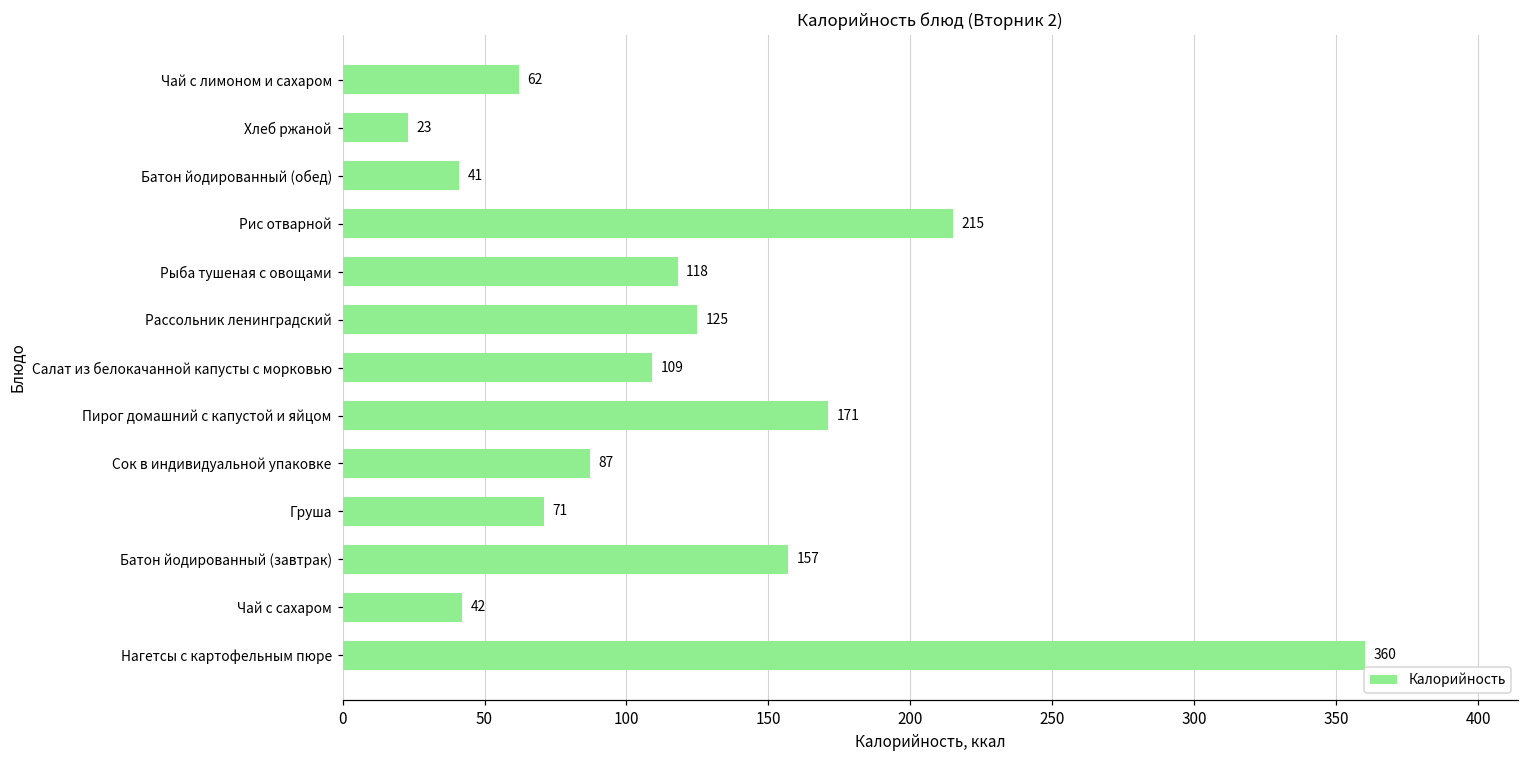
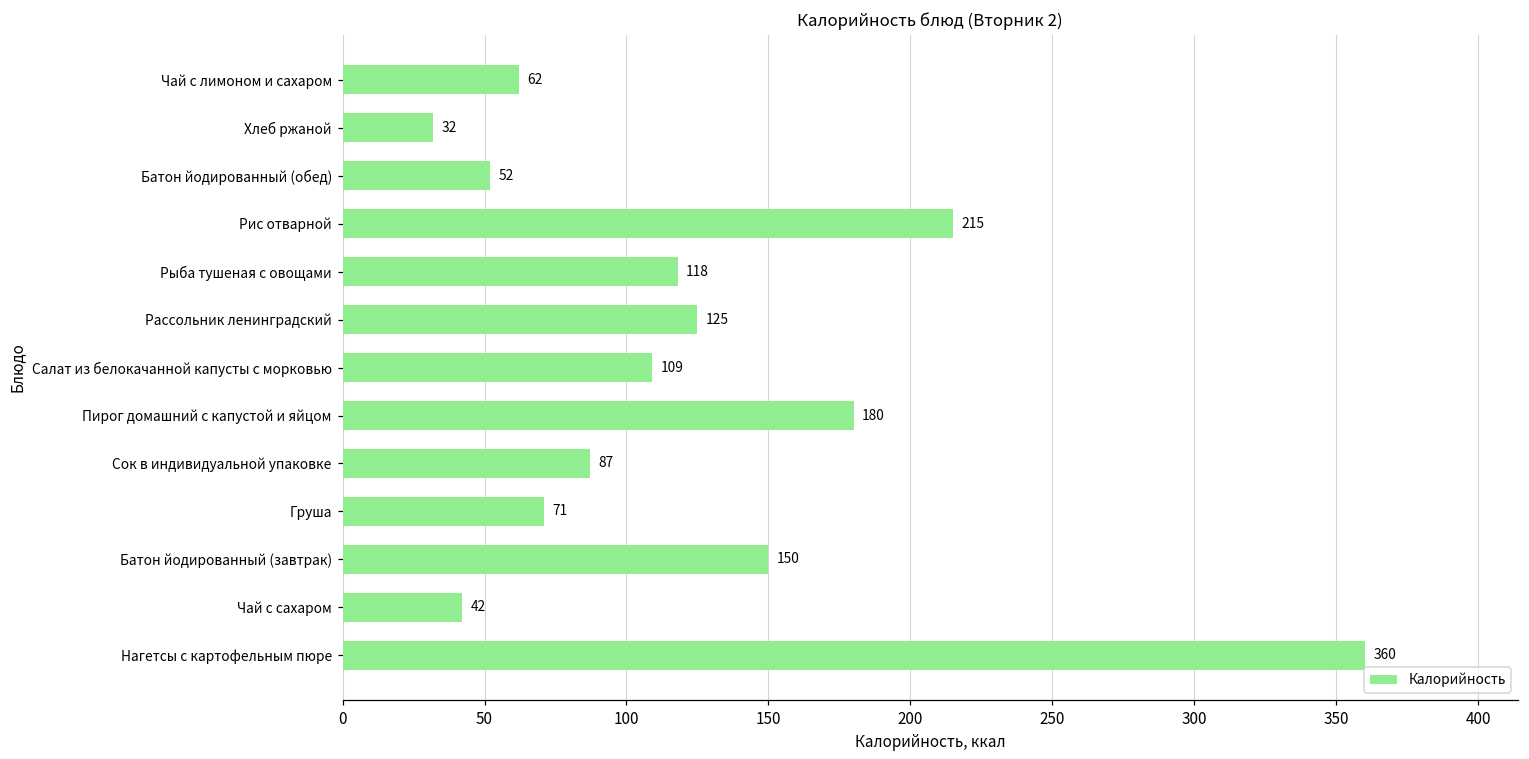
Хлеб ржаной: 23 -> 32
Батон йодированный (обед): 41 -> 52
Пирог домашний с капустой и яйцом: 171 -> 180
Батон йодированный (завтрак): 157 -> 150
